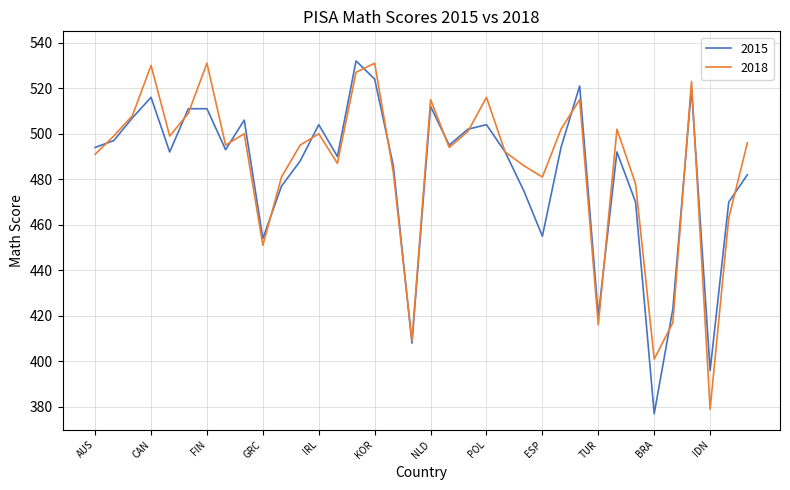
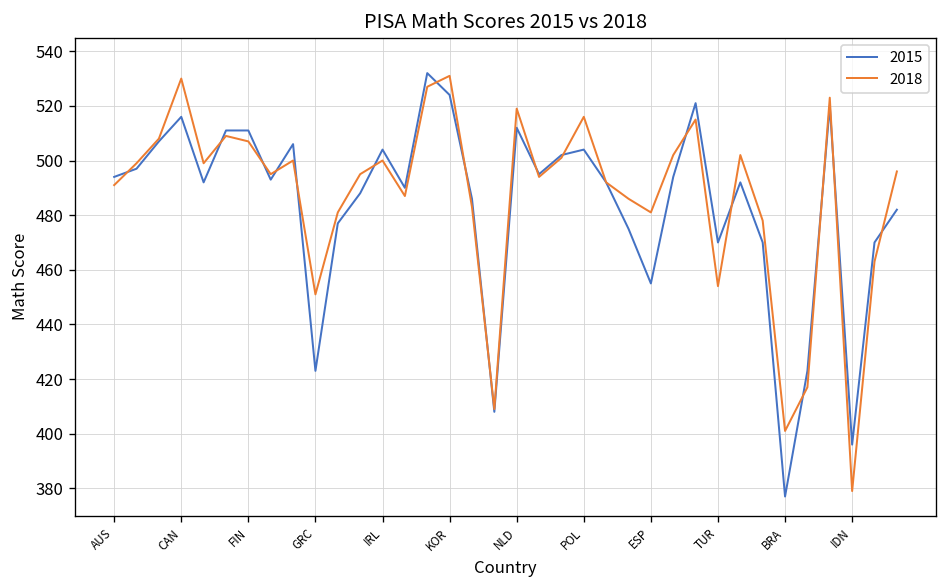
2018, FIN: 531 -> 507
2015, GRC: 454 -> 423
2018, NLD: 515 -> 519
2015, TUR: 420 -> 470
2018, TUR: 416 -> 454
